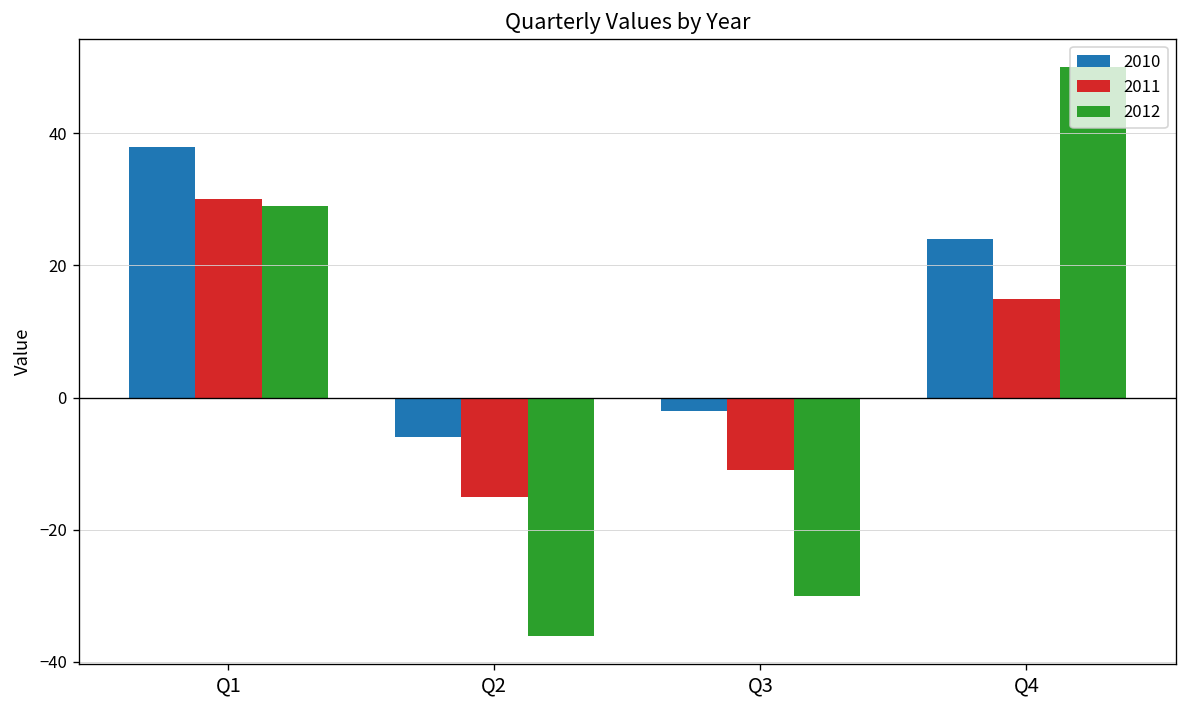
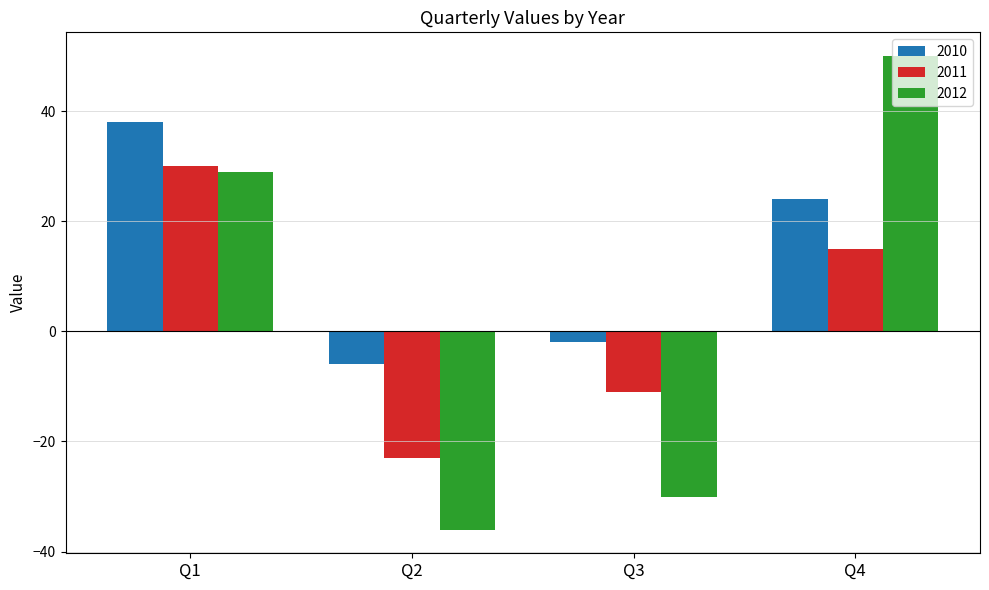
2011, Q2: -15 -> -23
